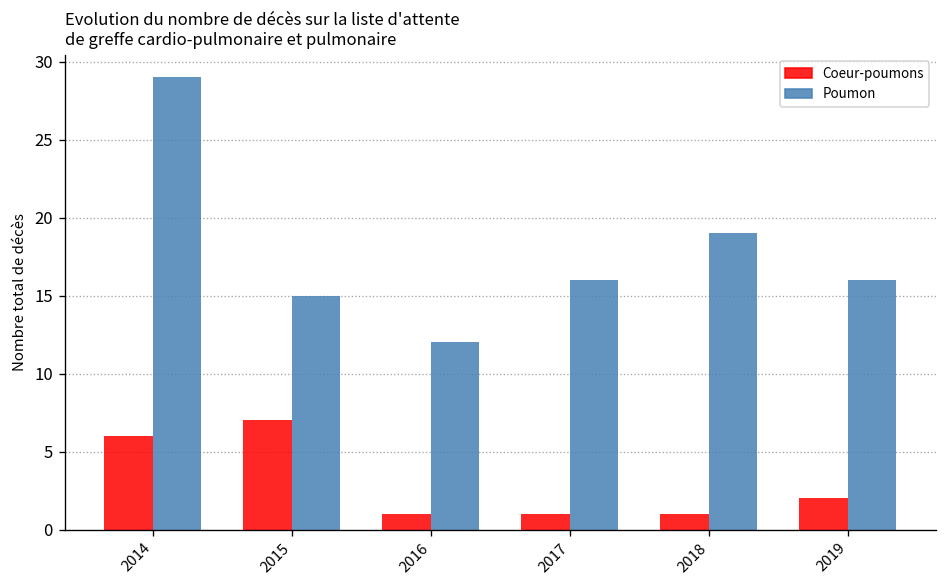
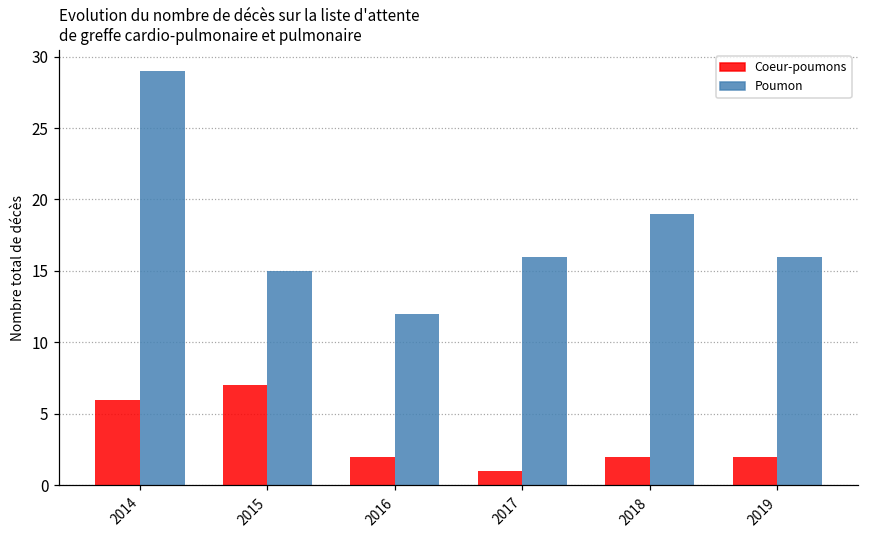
Coeur-poumons, 2016: 1 -> 2
Coeur-poumons, 2018: 1 -> 2
